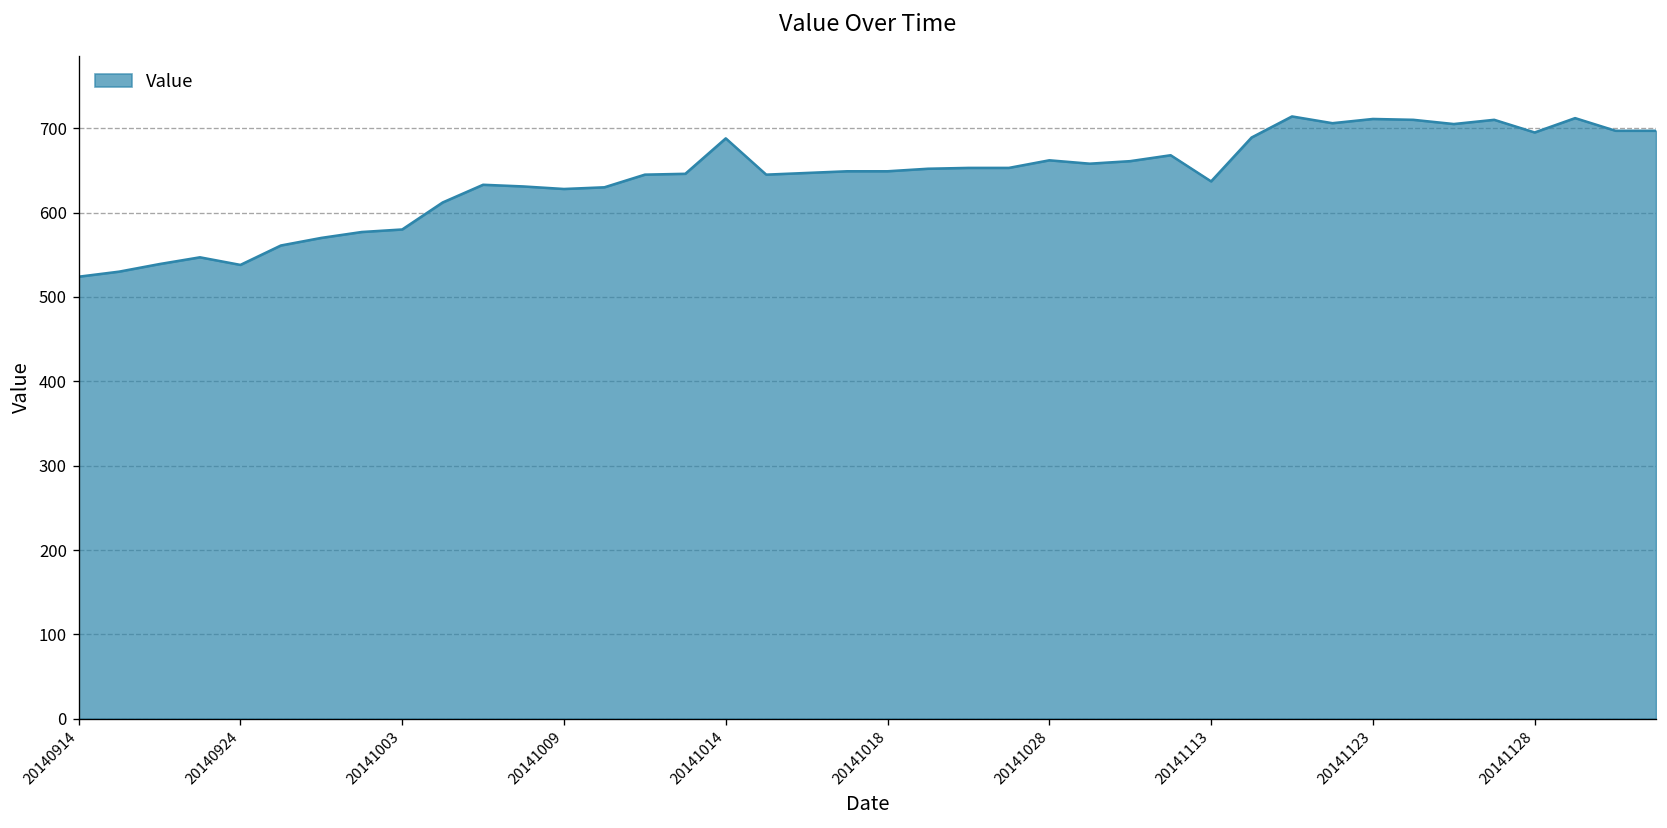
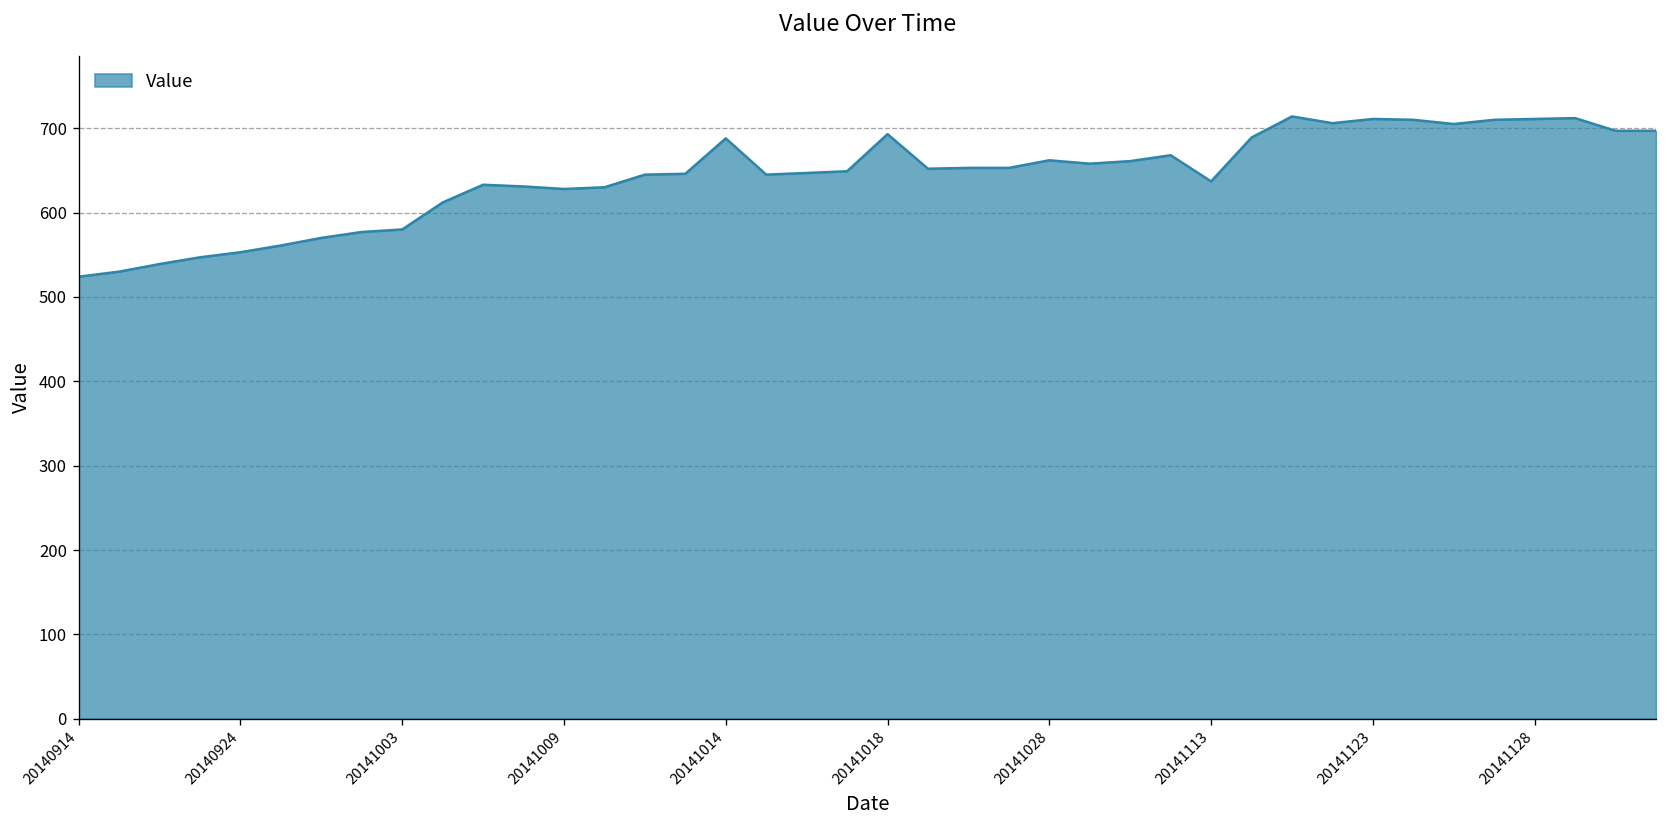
20140924: 540 -> 550
20141018: 650 -> 690
20141128: 700 -> 710
